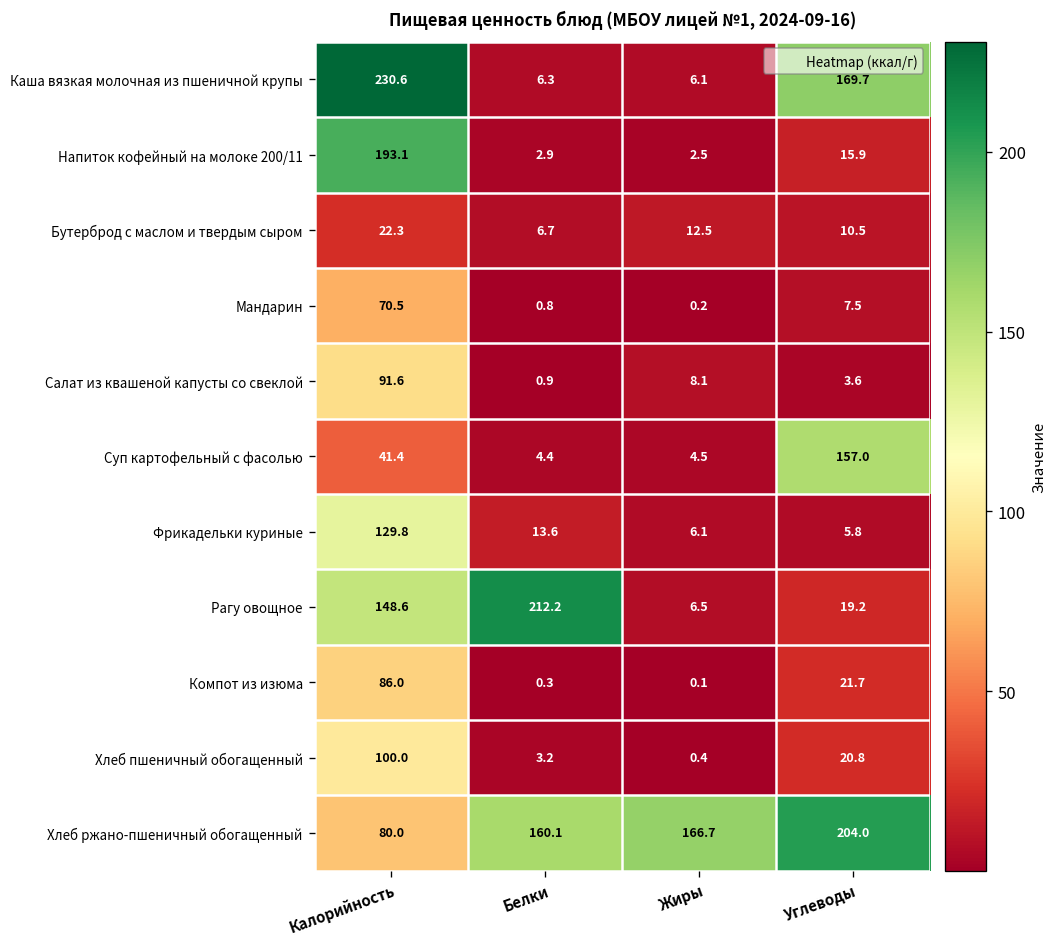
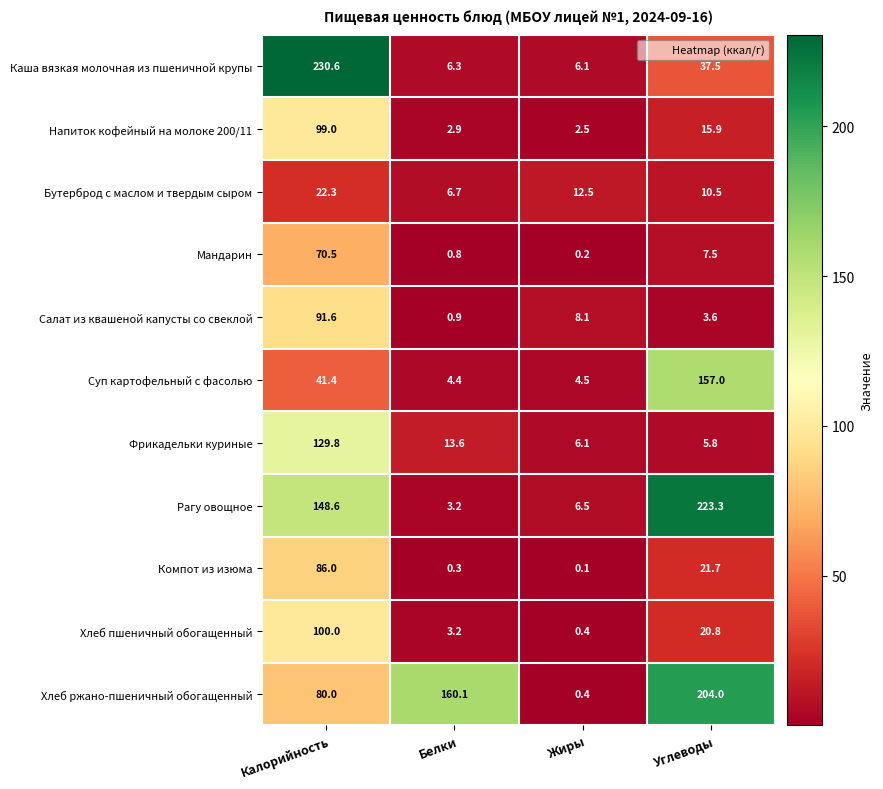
Каша вязкая молочная из пшеничной крупы, Углеводы: 169.7 -> 37.5
Напиток кофейный на молоке 200/11, Калорийность: 193.1 -> 99.0
Рагу овощное, Белки: 212.2 -> 3.2
Рагу овощное, Углеводы: 19.2 -> 223.3
Хлеб ржано-пшеничный обогащенный, Жиры: 166.7 -> 0.4
